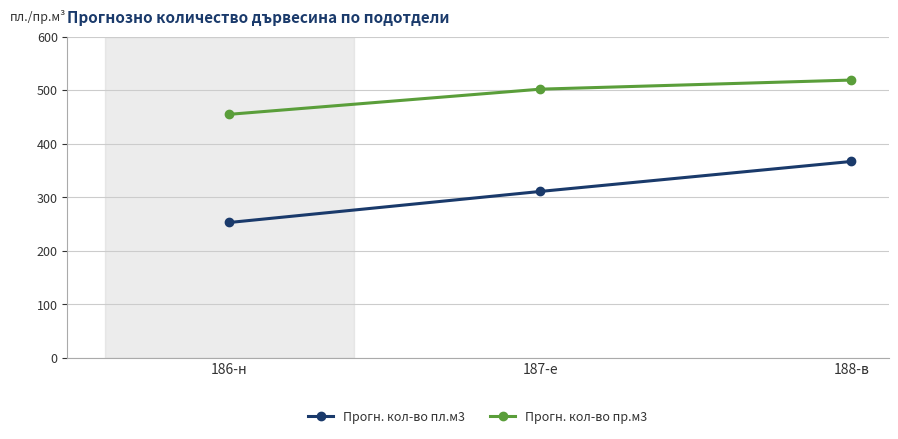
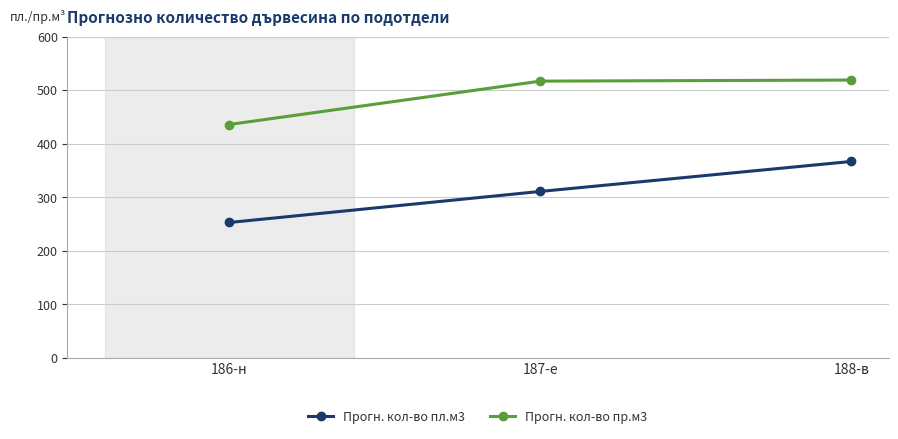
Прогн. кол-во пр.м3, 186-н: 460 -> 440
Прогн. кол-во пр.м3, 187-е: 500 -> 520
